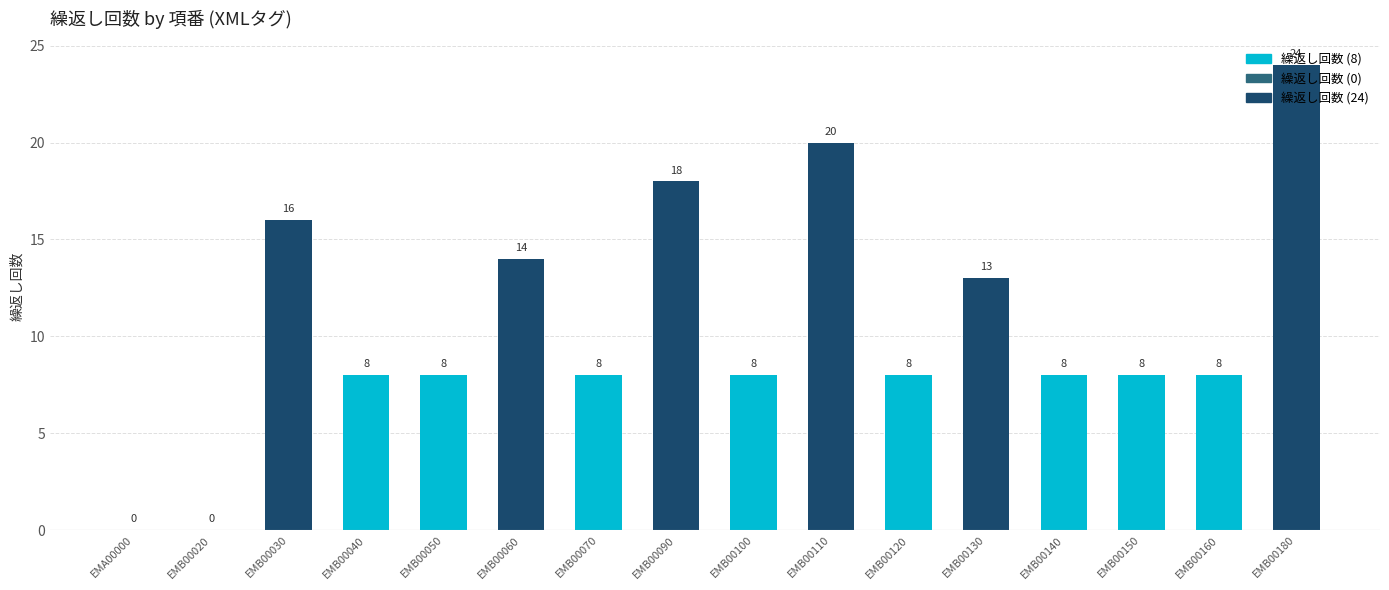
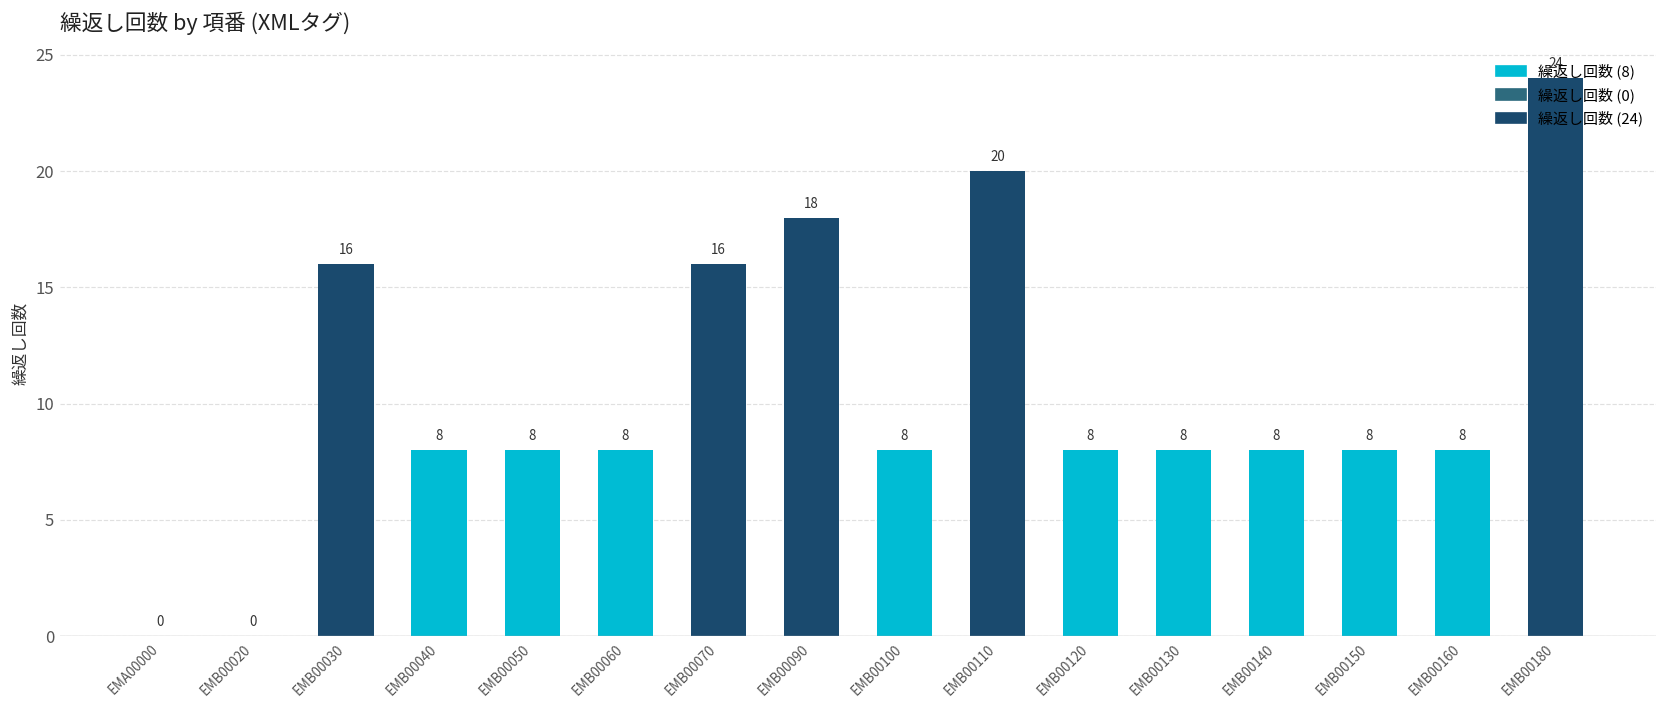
EMB00060: 14 -> 8
EMB00070: 8 -> 16
EMB00130: 13 -> 8
